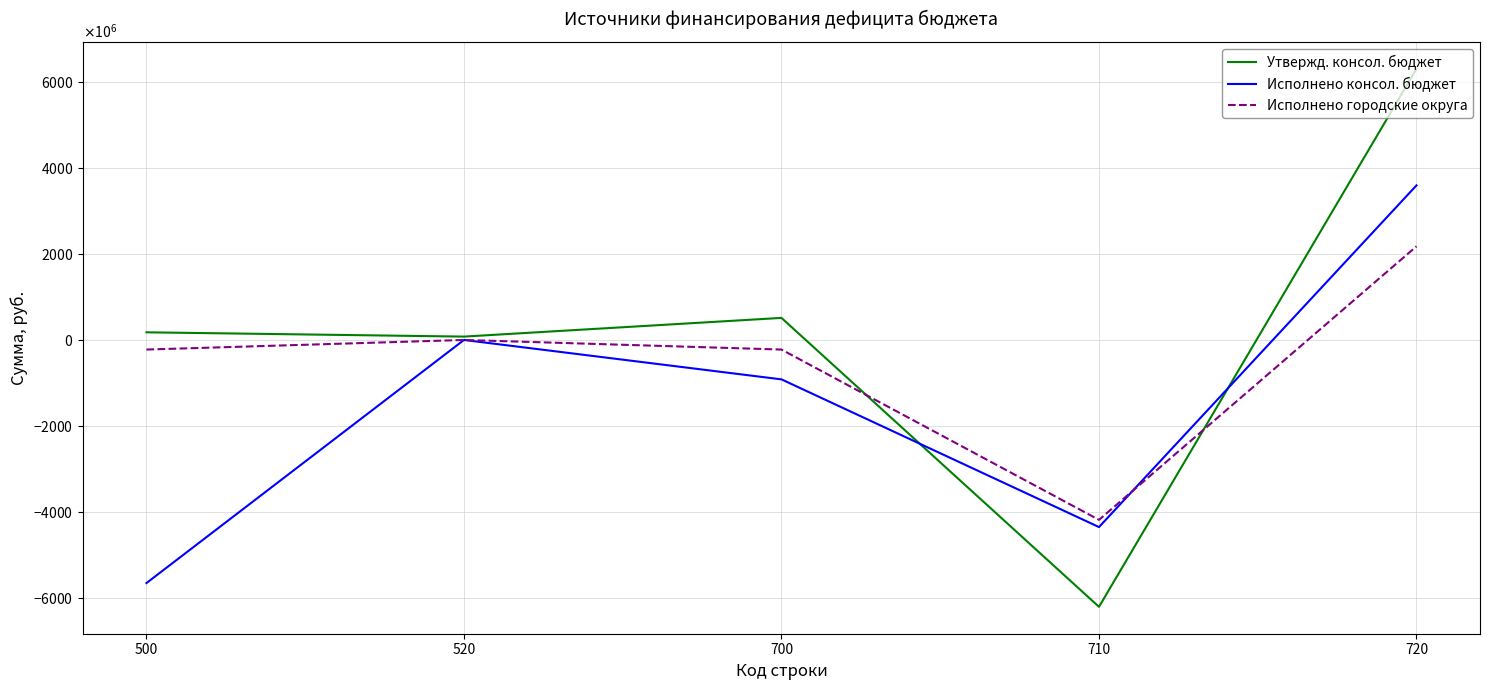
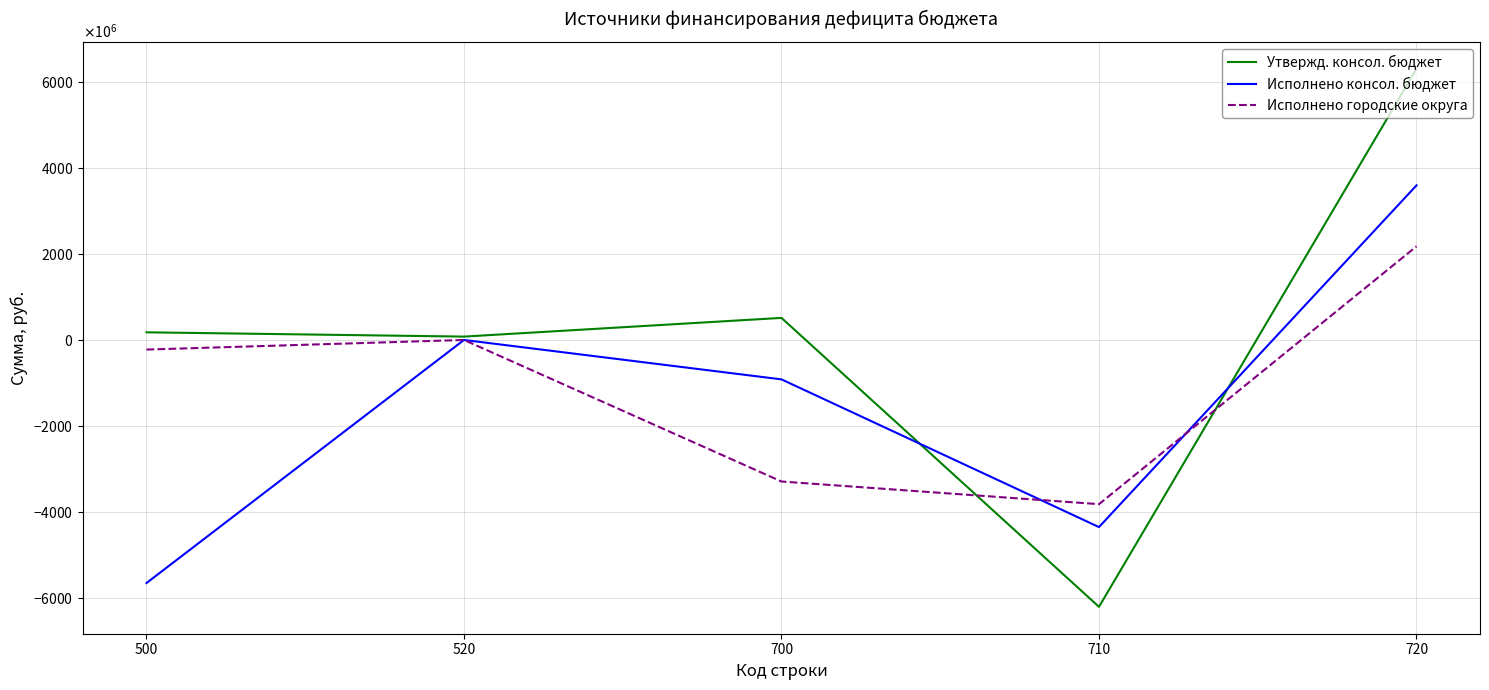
Исполнено городские округа, 700: -200000000 -> -3300000000
Исполнено городские округа, 710: -4200000000 -> -3800000000
